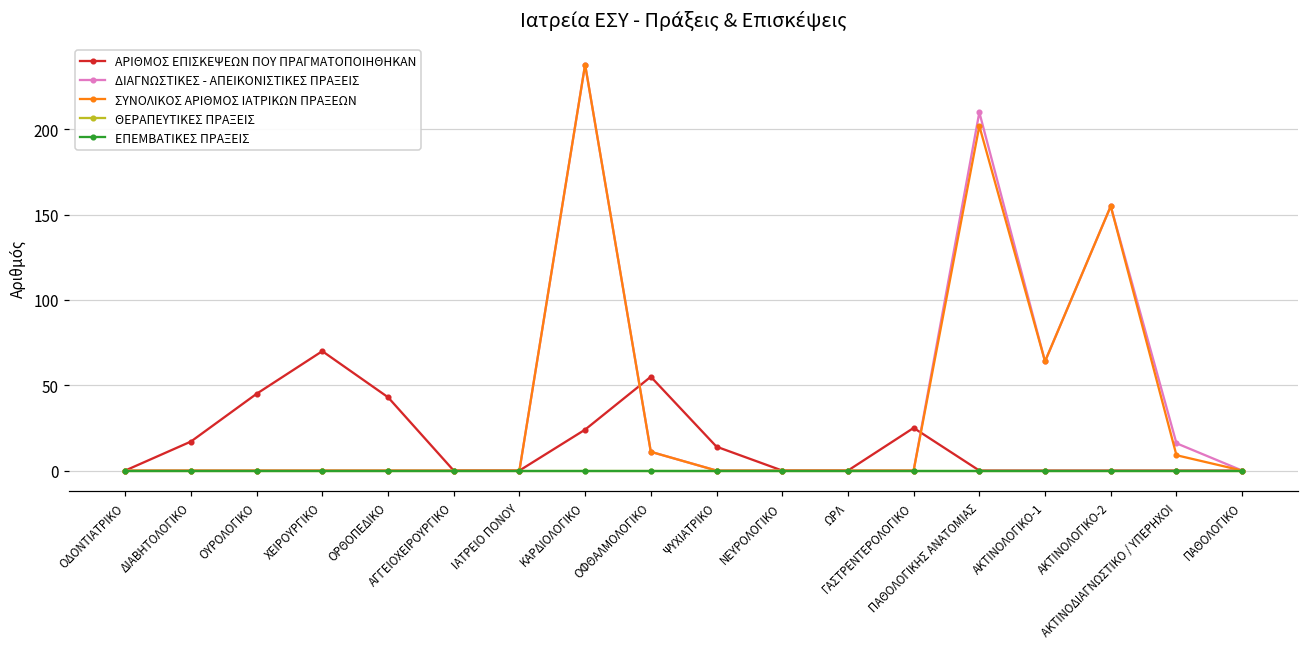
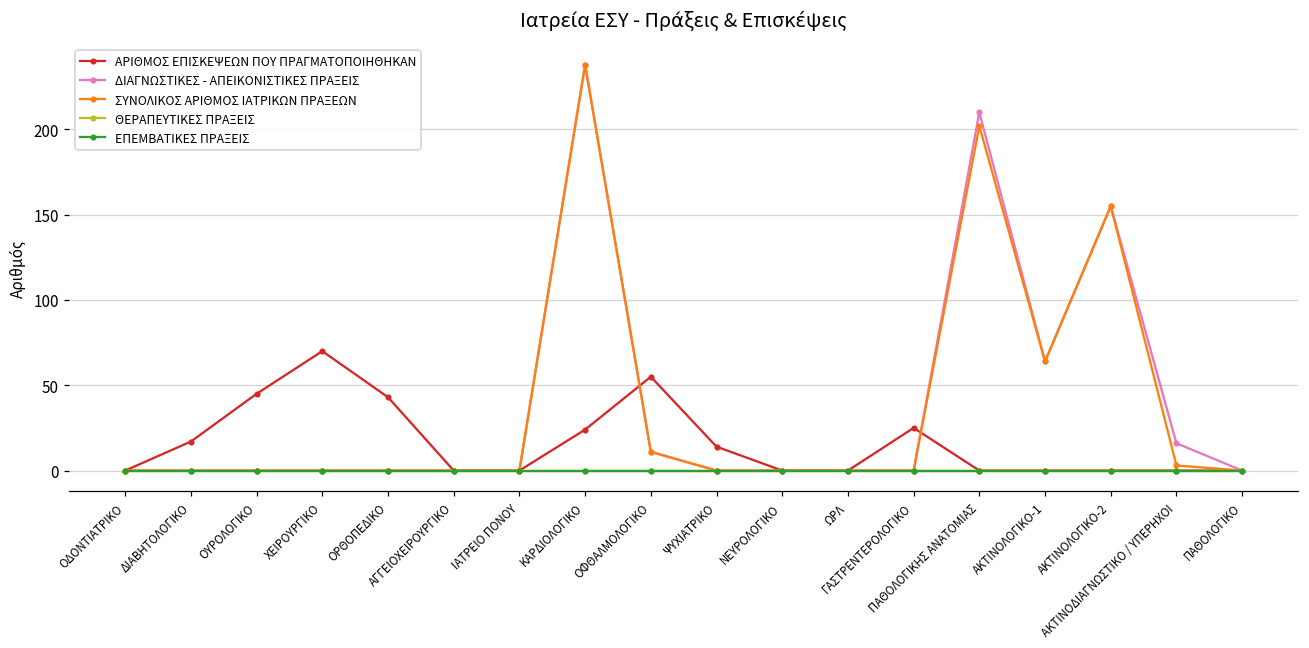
ΣΥΝΟΛΙΚΟΣ ΑΡΙΘΜΟΣ ΙΑΤΡΙΚΩΝ ΠΡΑΞΕΩΝ, ΑΚΤΙΝΟΔΙΑΓΝΩΣΤΙΚΟ / ΥΠΕΡΗΧΟΙ: 9 -> 3
